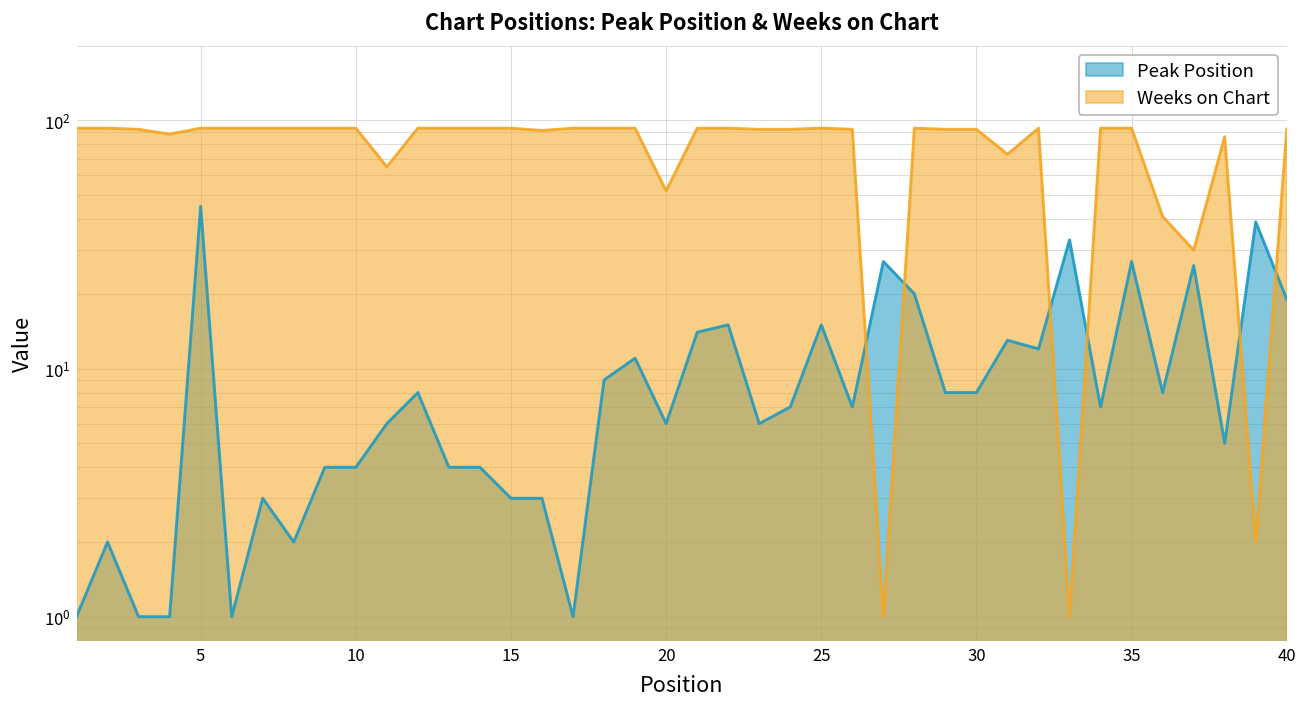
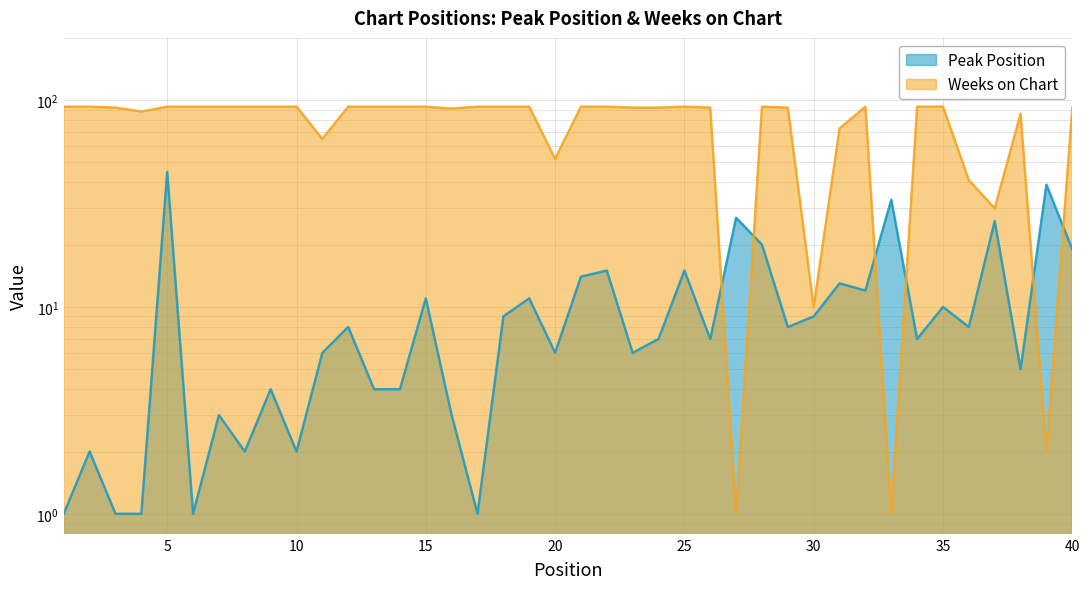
Peak Position, 10: 4 -> 2
Peak Position, 15: 3 -> 11
Peak Position, 30: 8 -> 9
Weeks on Chart, 30: 90 -> 10
Peak Position, 35: 27 -> 10
